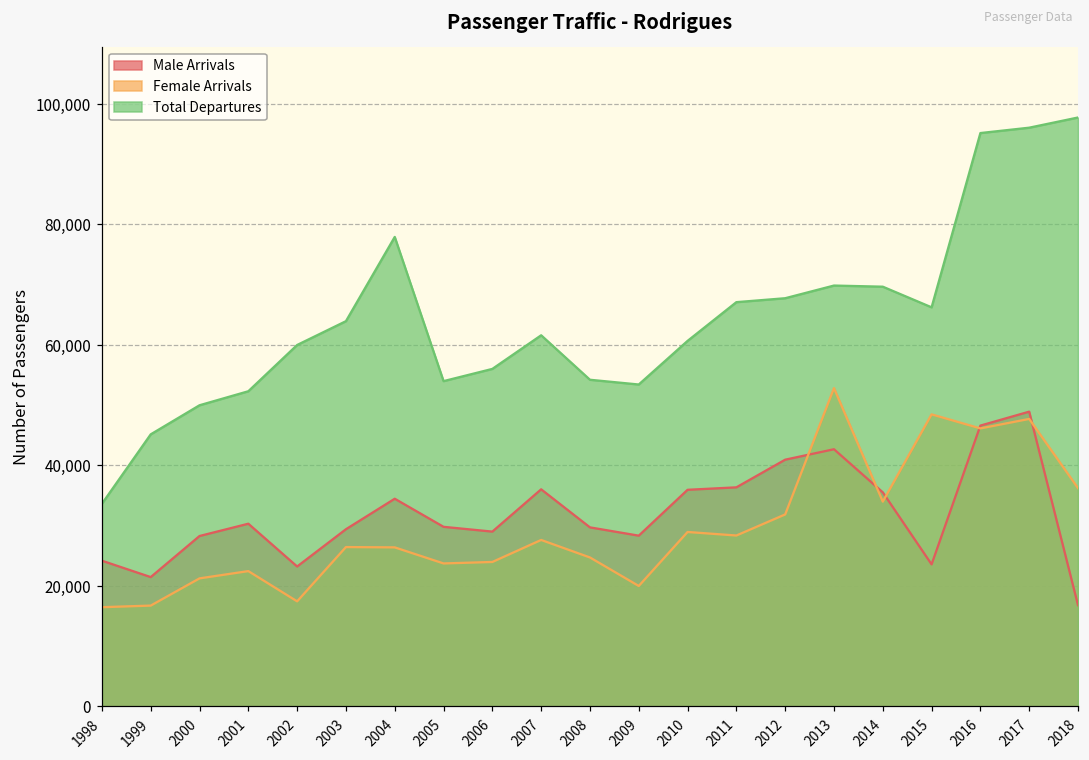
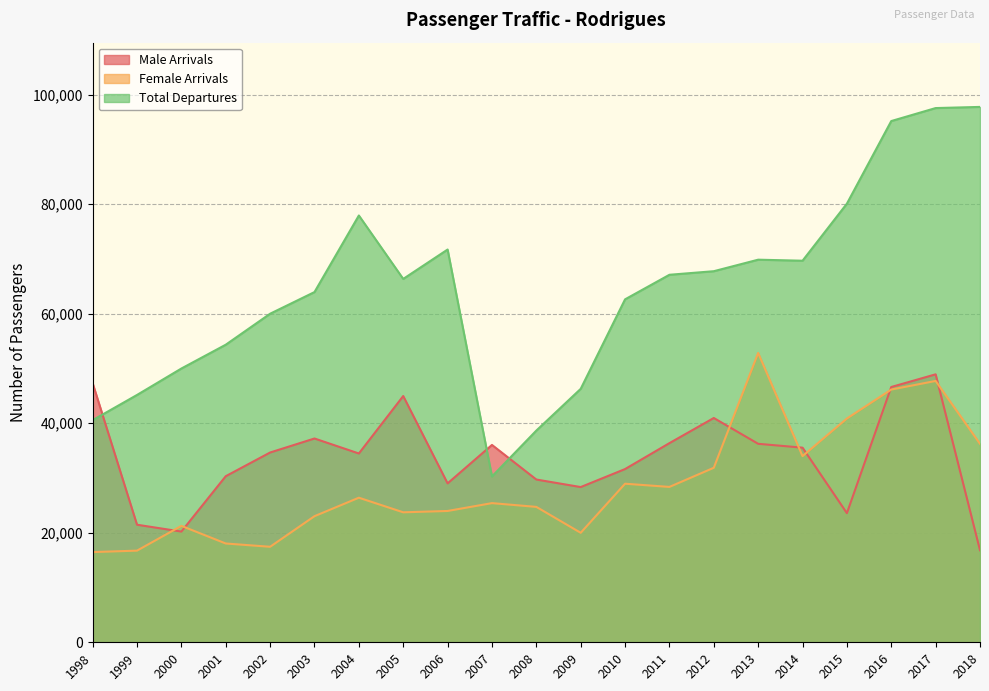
Male Arrivals, 1998: 24,000 -> 47,000
Total Departures, 1998: 34,000 -> 41,000
Male Arrivals, 2000: 28,000 -> 20,000
Female Arrivals, 2001: 22,000 -> 18,000
Total Departures, 2001: 52,000 -> 54,000
Male Arrivals, 2002: 23,000 -> 35,000
Male Arrivals, 2003: 29,000 -> 37,000
Female Arrivals, 2003: 26,000 -> 23,000
Male Arrivals, 2005: 30,000 -> 45,000
Total Departures, 2005: 54,000 -> 66,000
Total Departures, 2006: 56,000 -> 72,000
Female Arrivals, 2007: 28,000 -> 25,000
Total Departures, 2007: 62,000 -> 30,000
Total Departures, 2008: 54,000 -> 39,000
Total Departures, 2009: 53,000 -> 46,000
Male Arrivals, 2010: 36,000 -> 32,000
Total Departures, 2010: 61,000 -> 63,000
Male Arrivals, 2013: 43,000 -> 36,000
Female Arrivals, 2015: 48,000 -> 41,000
Total Departures, 2015: 66,000 -> 80,000
Total Departures, 2017: 96,000 -> 98,000
